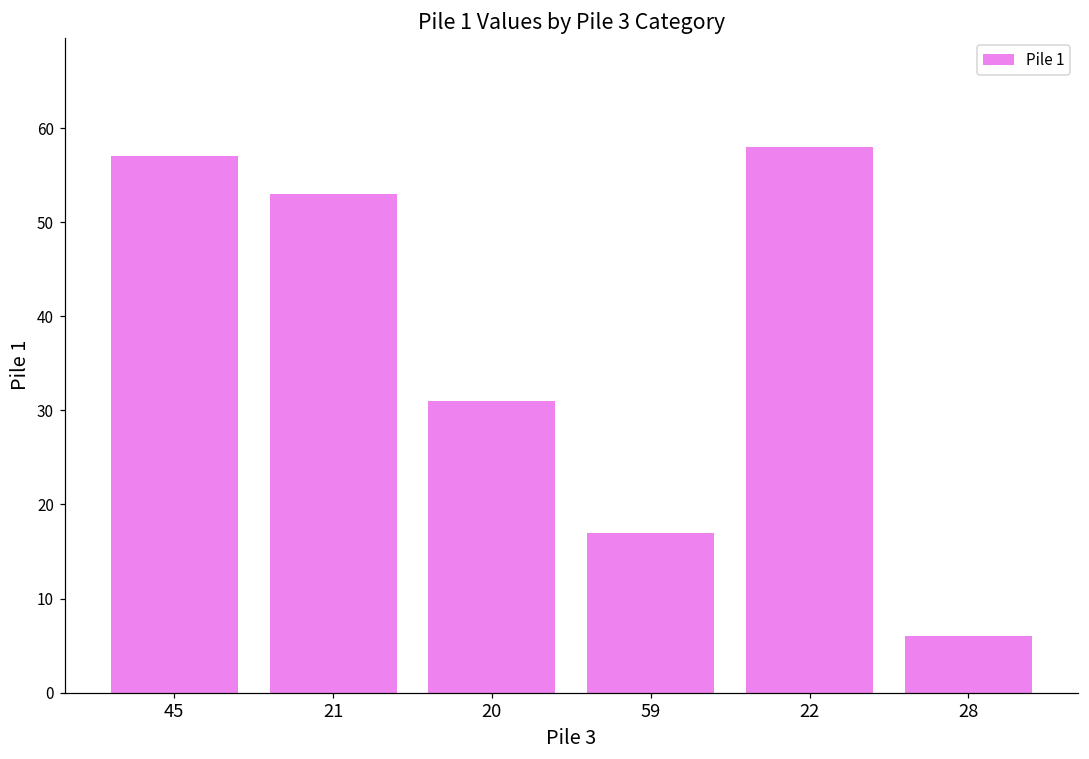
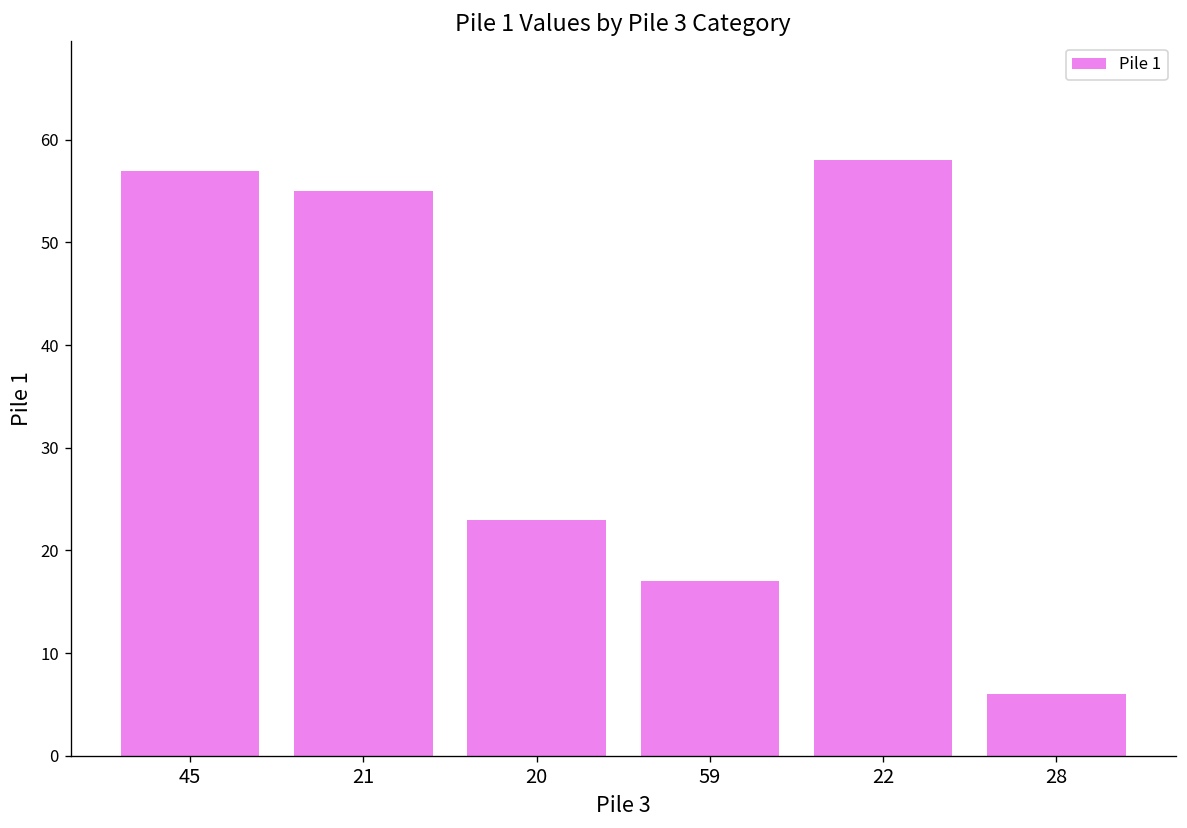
21: 53 -> 55
20: 31 -> 23
